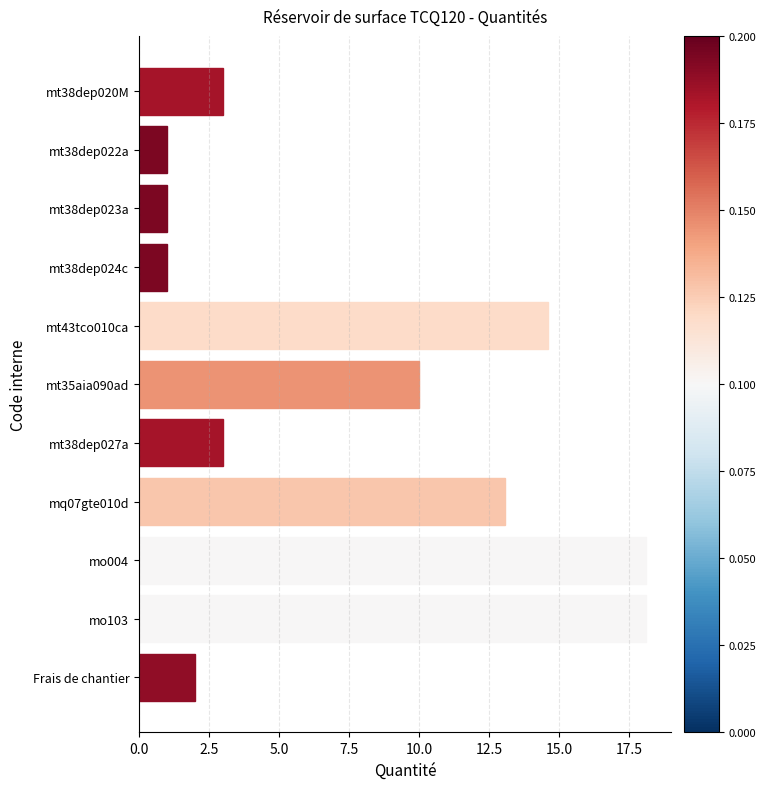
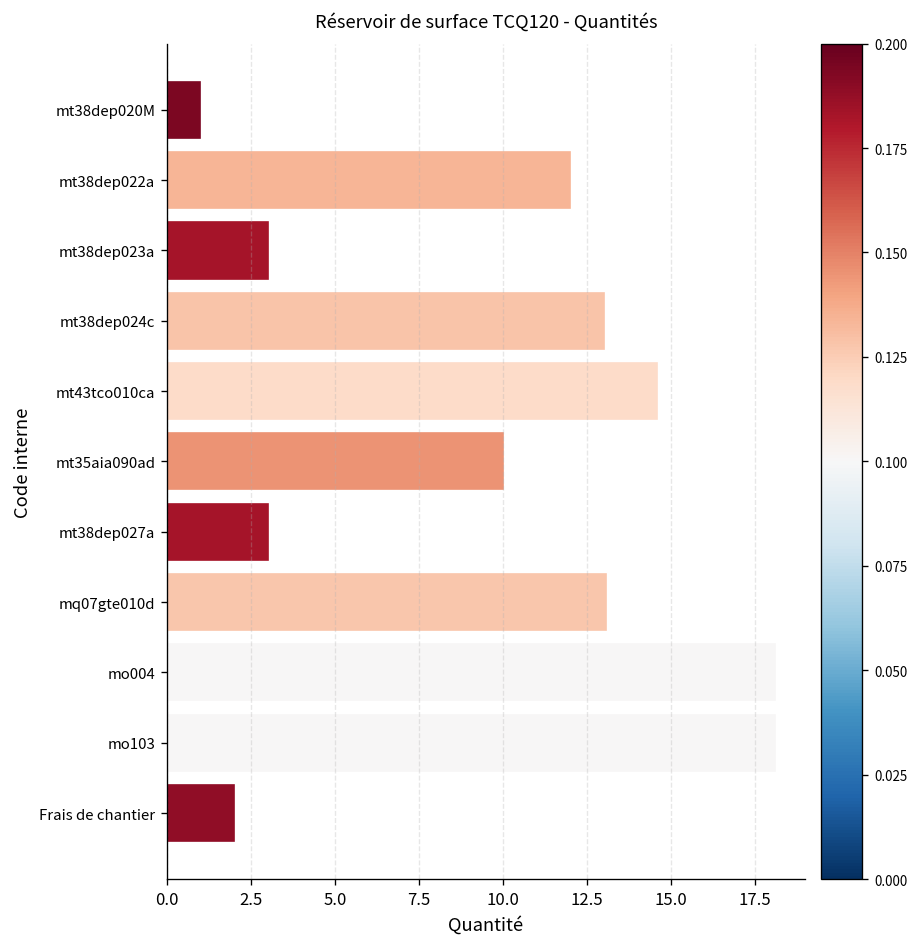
mt38dep020M: 3 -> 1
mt38dep022a: 1 -> 12
mt38dep023a: 1 -> 3
mt38dep024c: 1 -> 13
